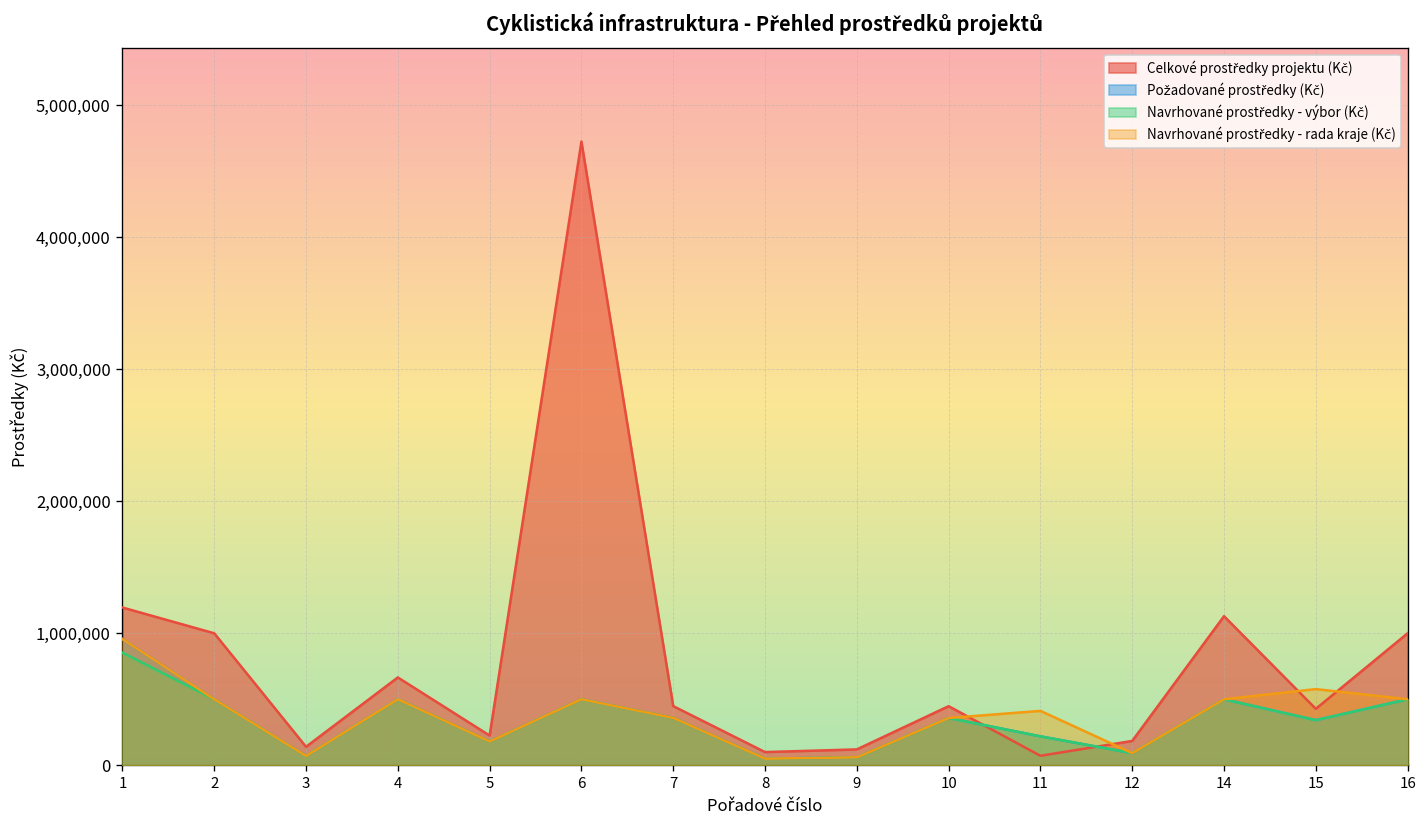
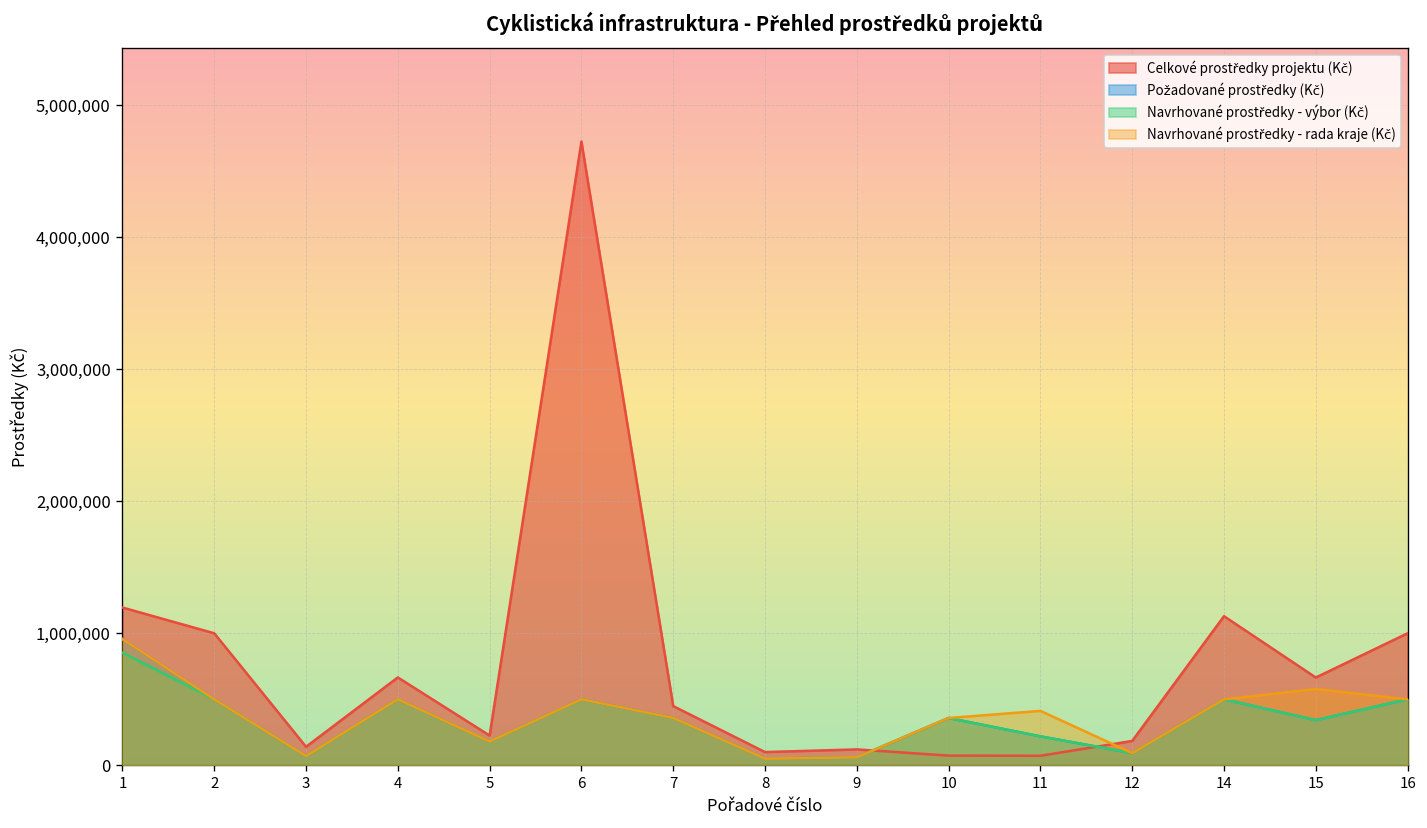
Celkové prostředky projektu (Kč), 10: 450,000 -> 70,000
Celkové prostředky projektu (Kč), 15: 430,000 -> 660,000
